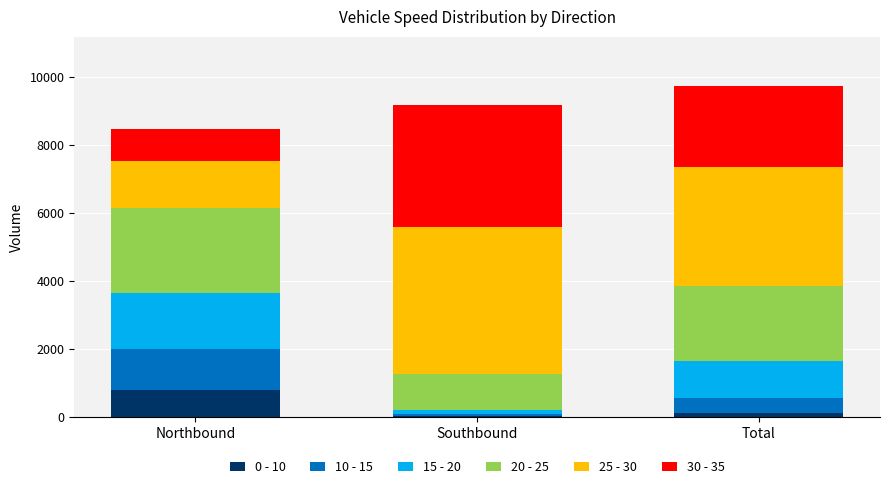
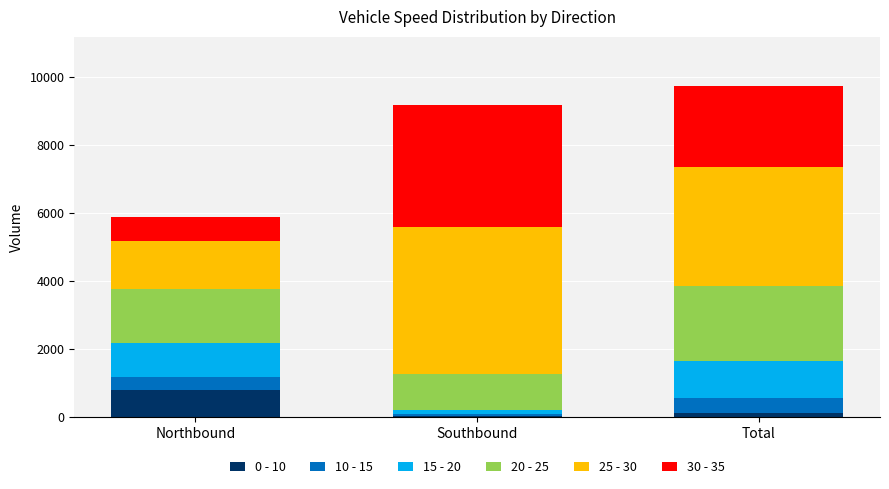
10 - 15, Northbound: 1200 -> 400
15 - 20, Northbound: 1600 -> 1000
20 - 25, Northbound: 2500 -> 1600
30 - 35, Northbound: 900 -> 700
